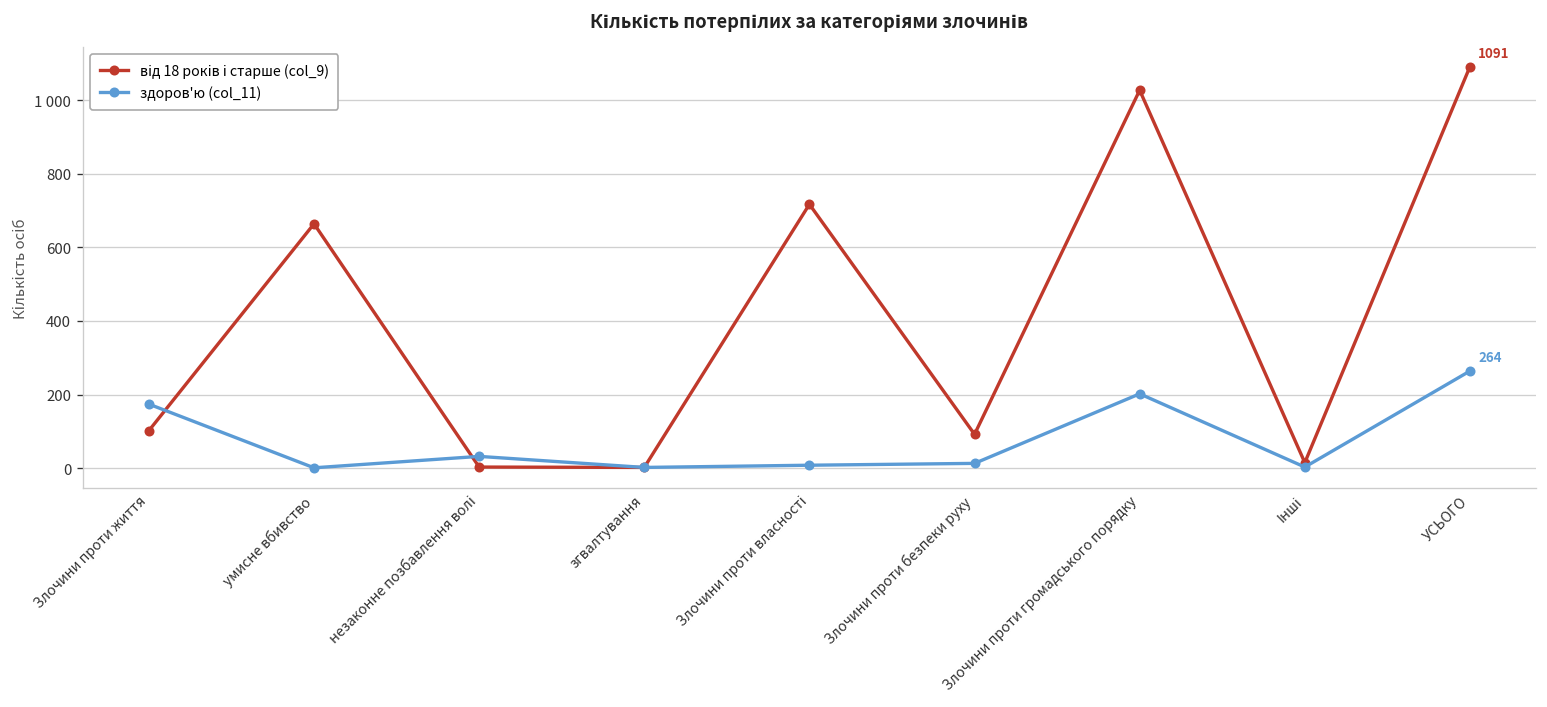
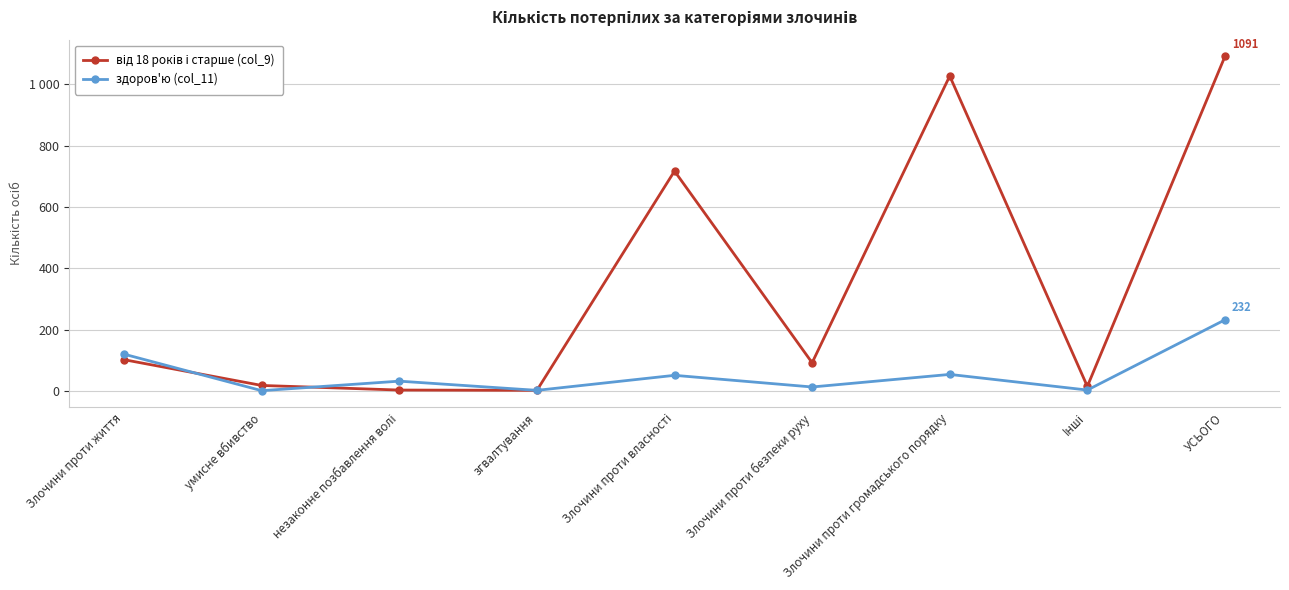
здоров'ю (col_11), Злочини проти життя: 170 -> 120
від 18 років і старше (col_9), умисне вбивство: 660 -> 20
здоров'ю (col_11), Злочини проти власності: 10 -> 50
здоров'ю (col_11), Злочини проти громадського порядку: 200 -> 50
здоров'ю (col_11), УСЬОГО: 264 -> 232
